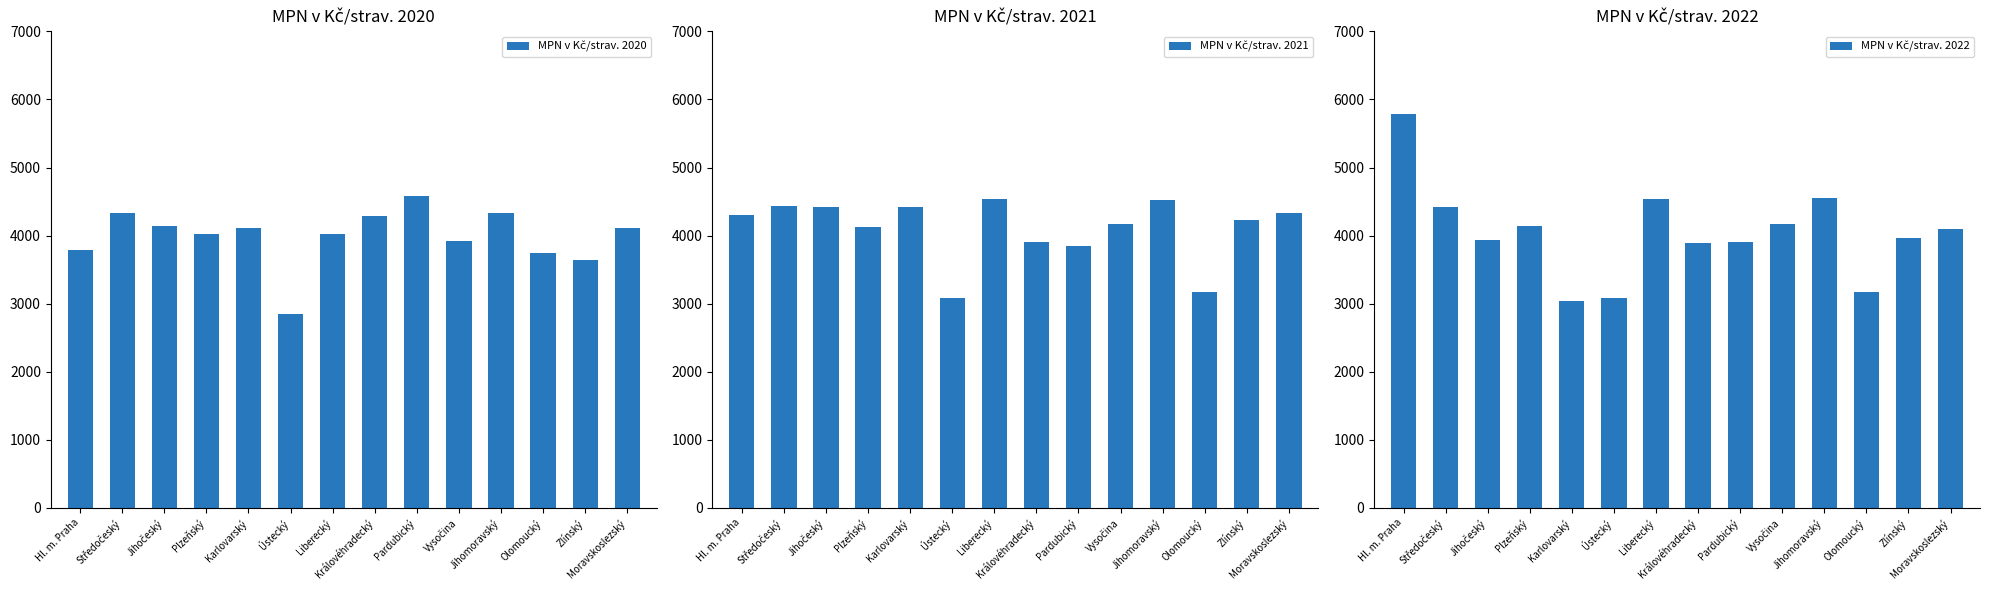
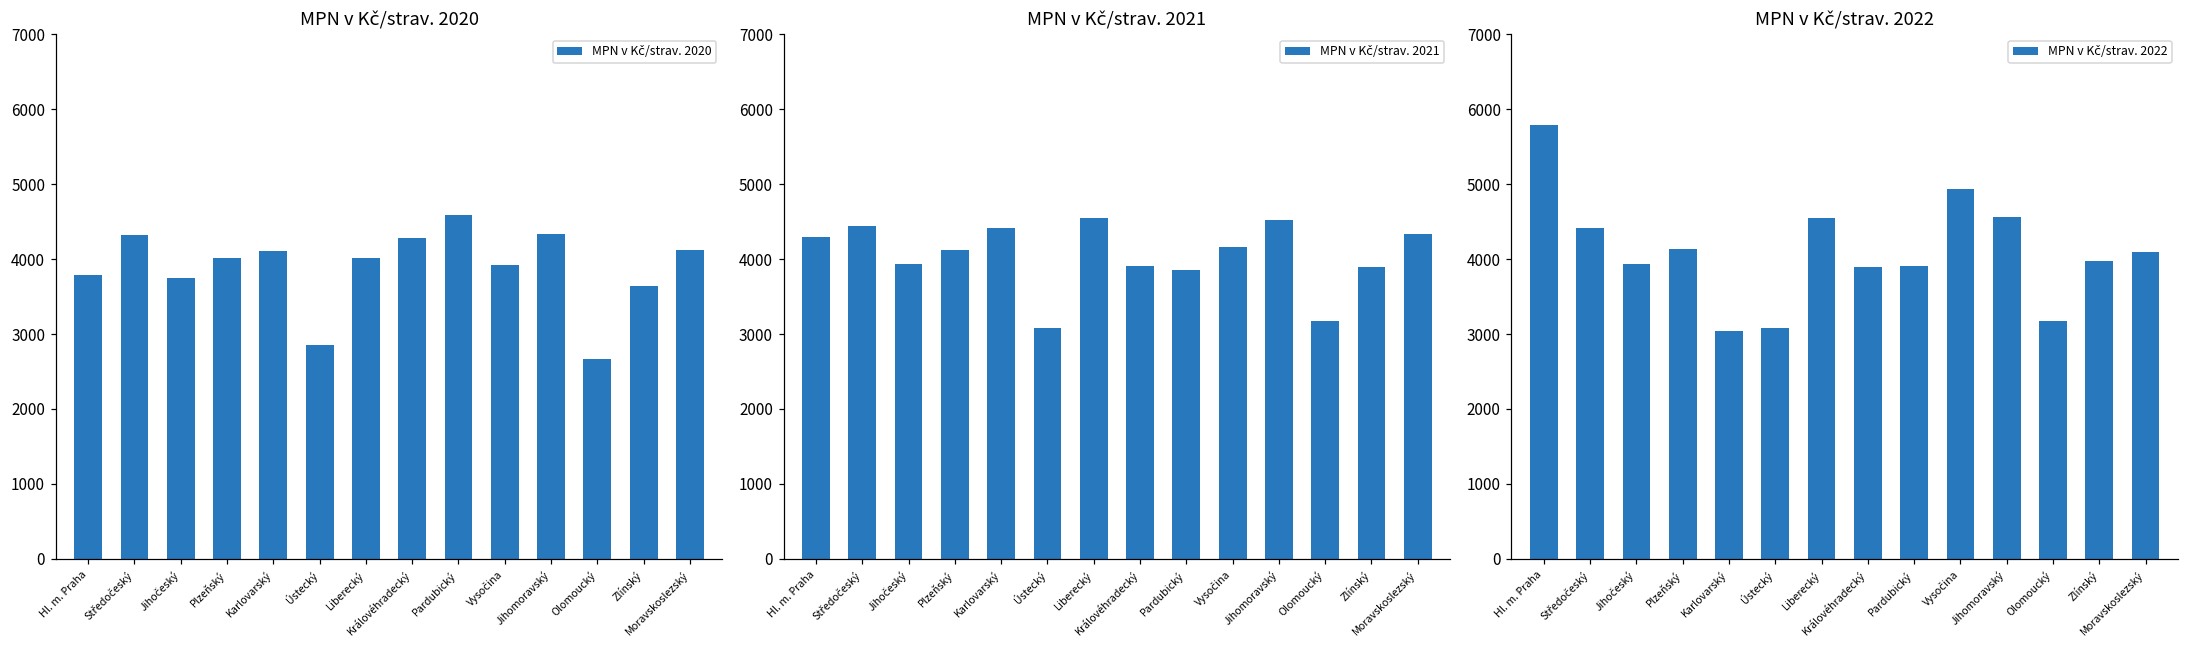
MPN v Kč/strav. 2020, Jihočeský: 4100 -> 3800
MPN v Kč/strav. 2020, Olomoucký: 3700 -> 2700
MPN v Kč/strav. 2021, Jihočeský: 4400 -> 3900
MPN v Kč/strav. 2021, Zlínský: 4200 -> 3900
MPN v Kč/strav. 2022, Vysočina: 4200 -> 4900
